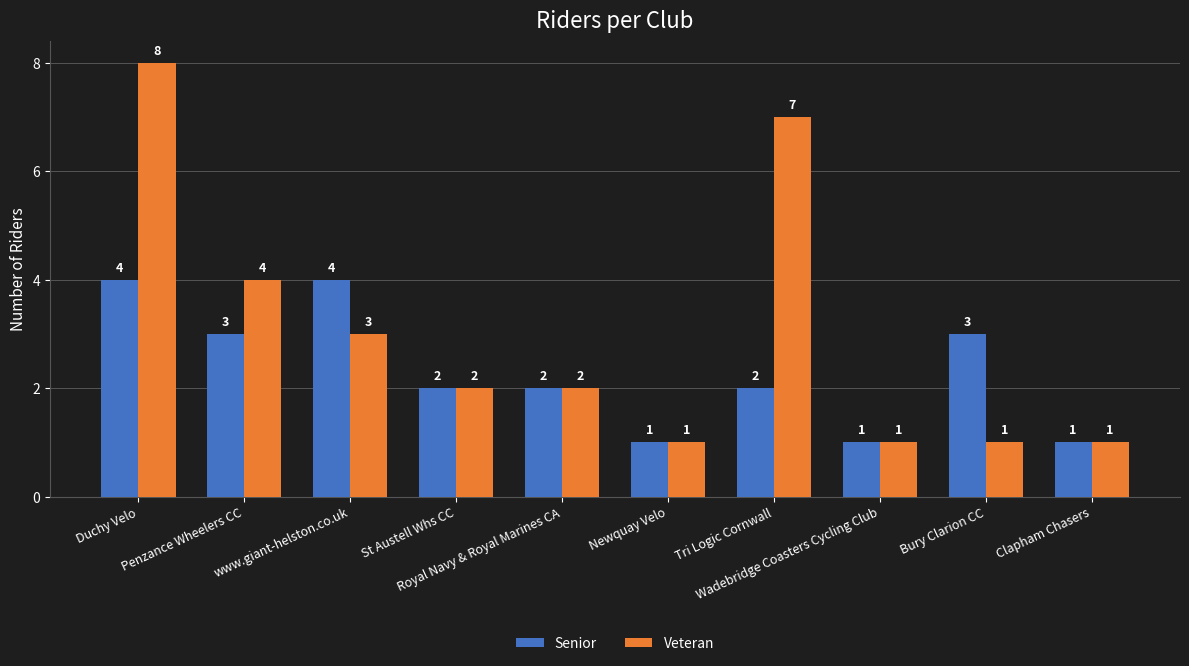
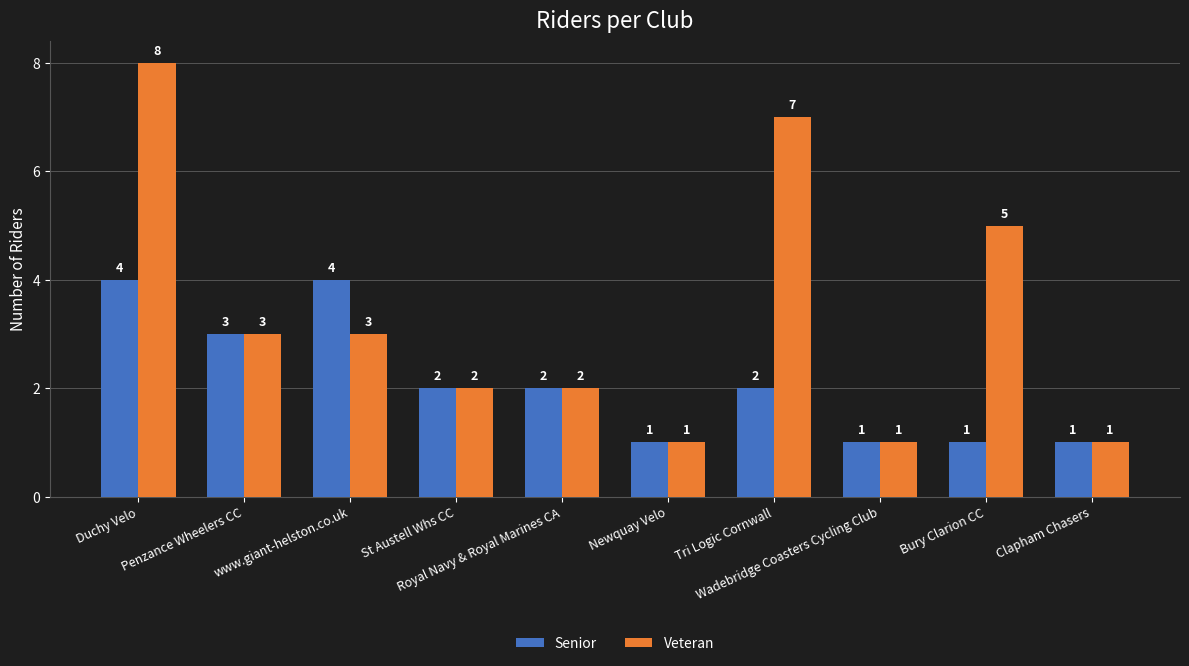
Veteran, Penzance Wheelers CC: 4 -> 3
Senior, Bury Clarion CC: 3 -> 1
Veteran, Bury Clarion CC: 1 -> 5
